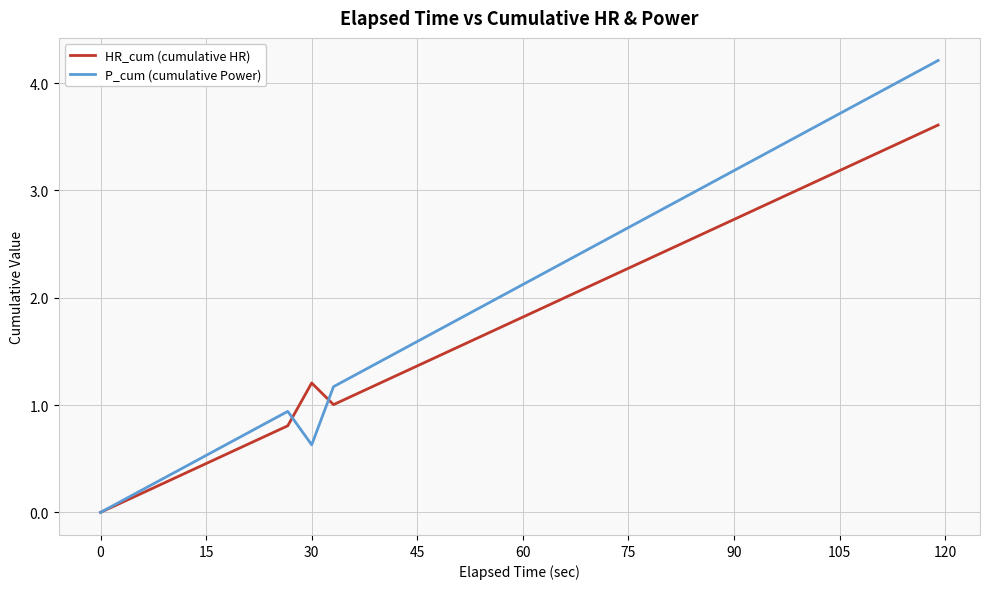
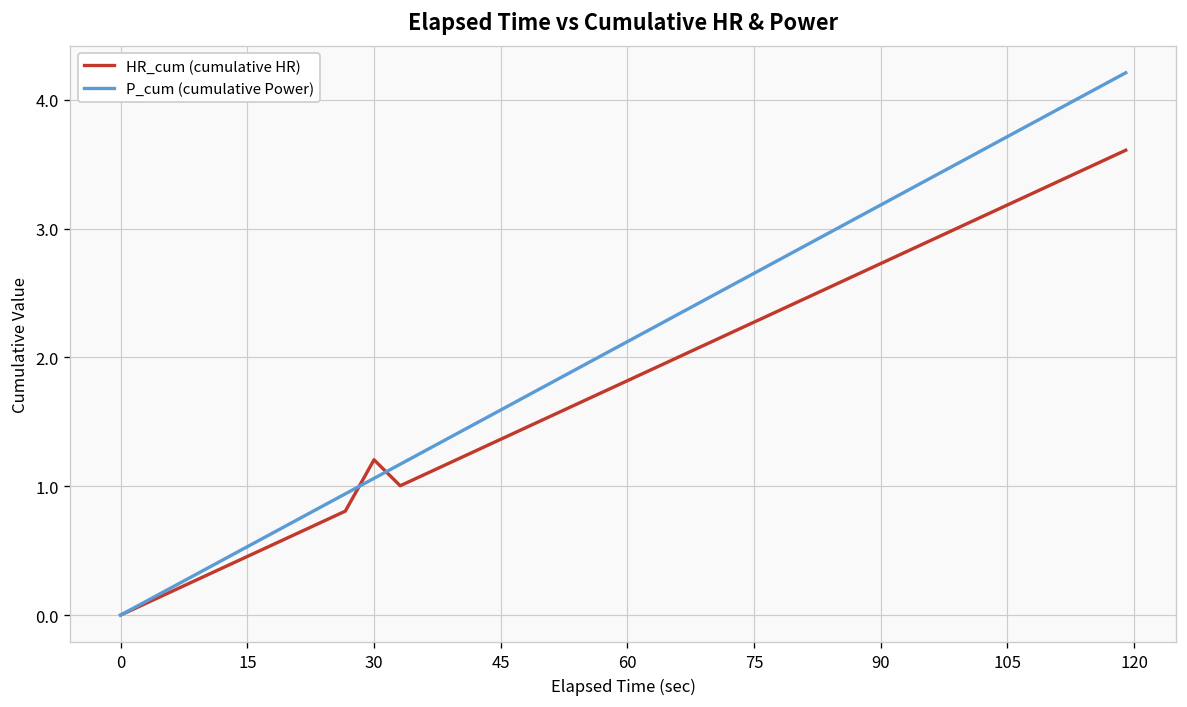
P_cum (cumulative Power), 30: 0.63 -> 1.06
